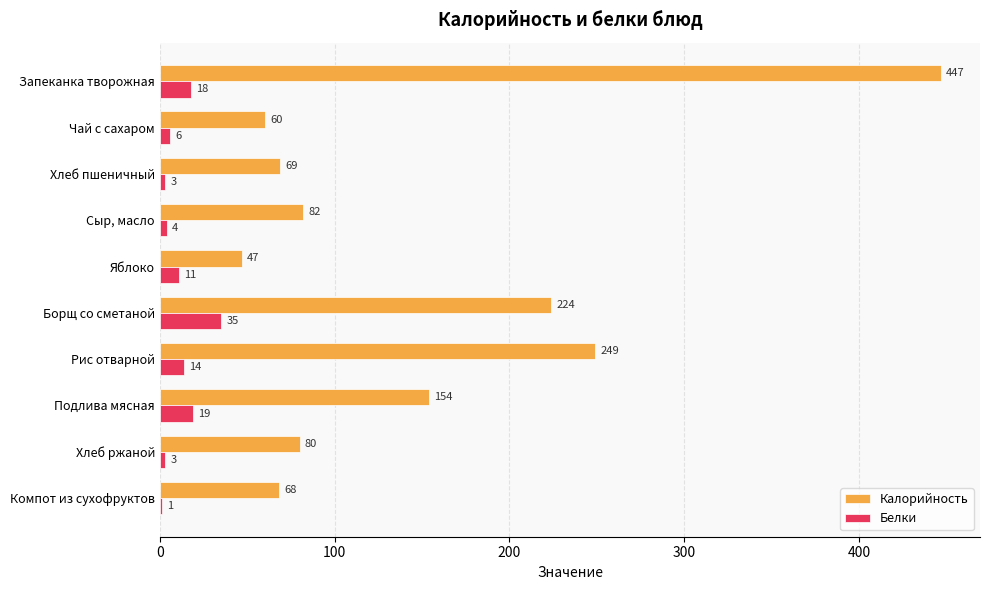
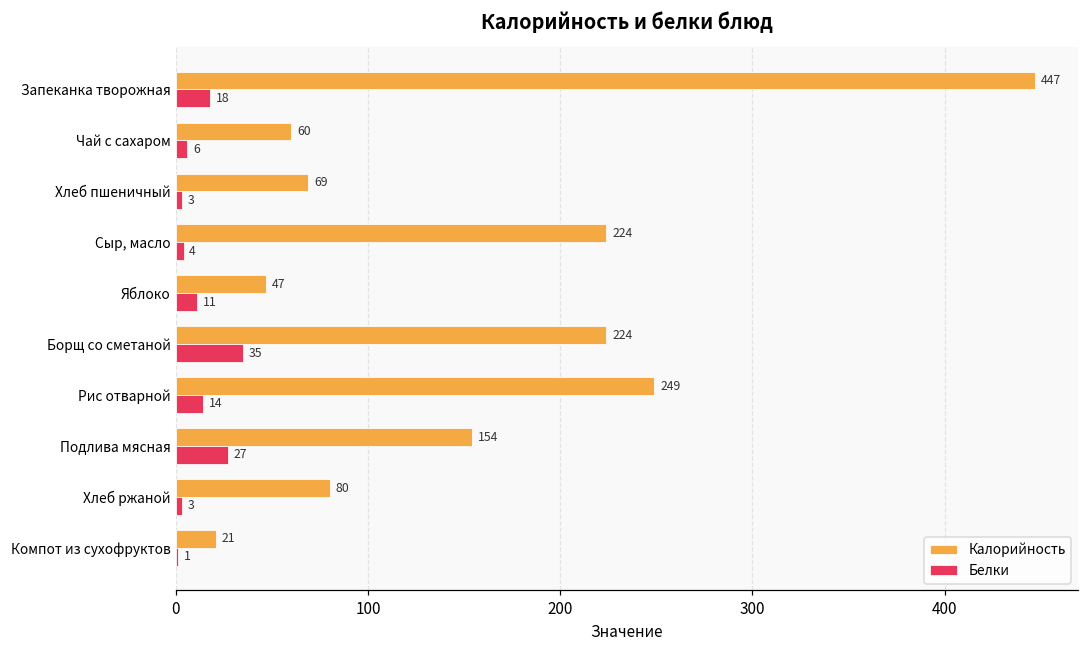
Калорийность, Сыр, масло: 82 -> 224
Белки, Подлива мясная: 19 -> 27
Калорийность, Компот из сухофруктов: 68 -> 21
